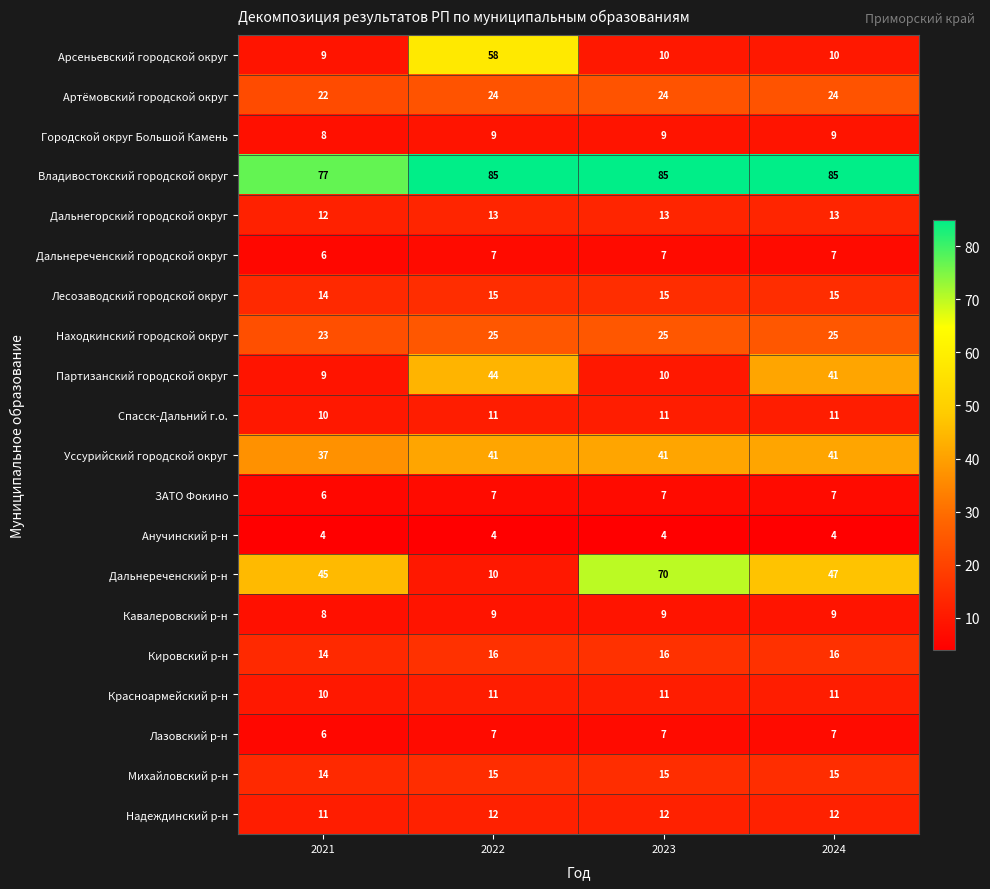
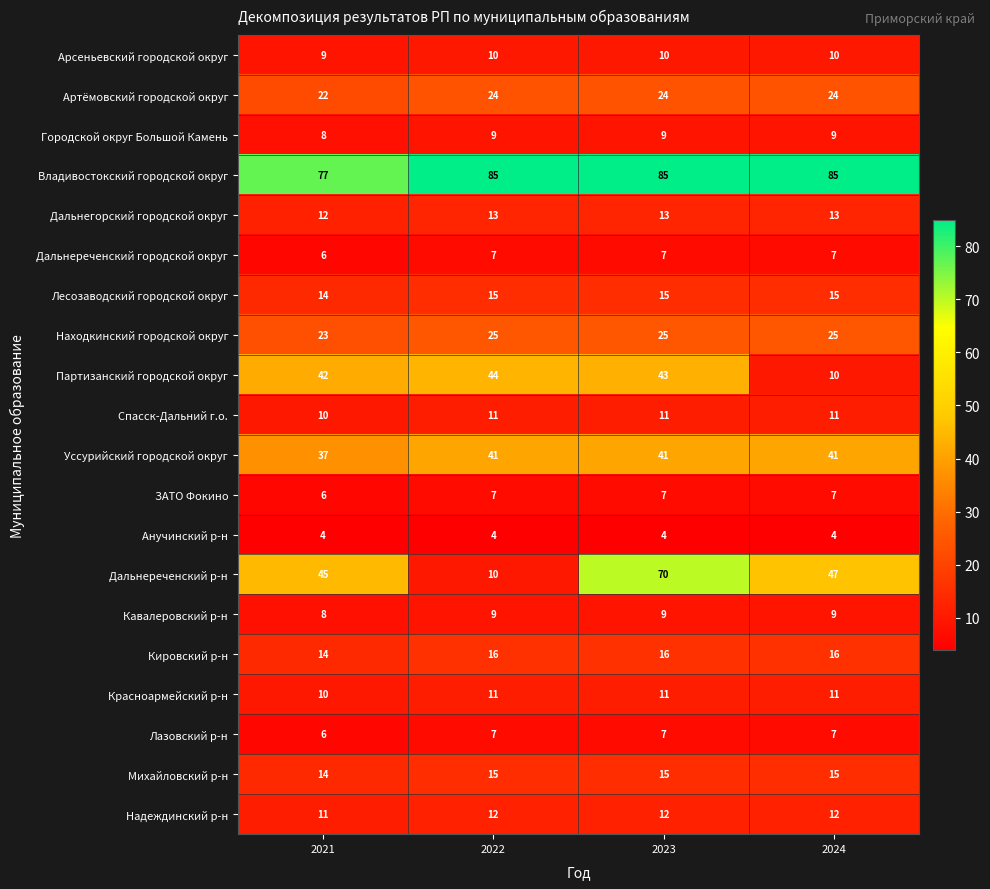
Арсеньевский городской округ, 2022: 58 -> 10
Партизанский городской округ, 2021: 9 -> 42
Партизанский городской округ, 2023: 10 -> 43
Партизанский городской округ, 2024: 41 -> 10
